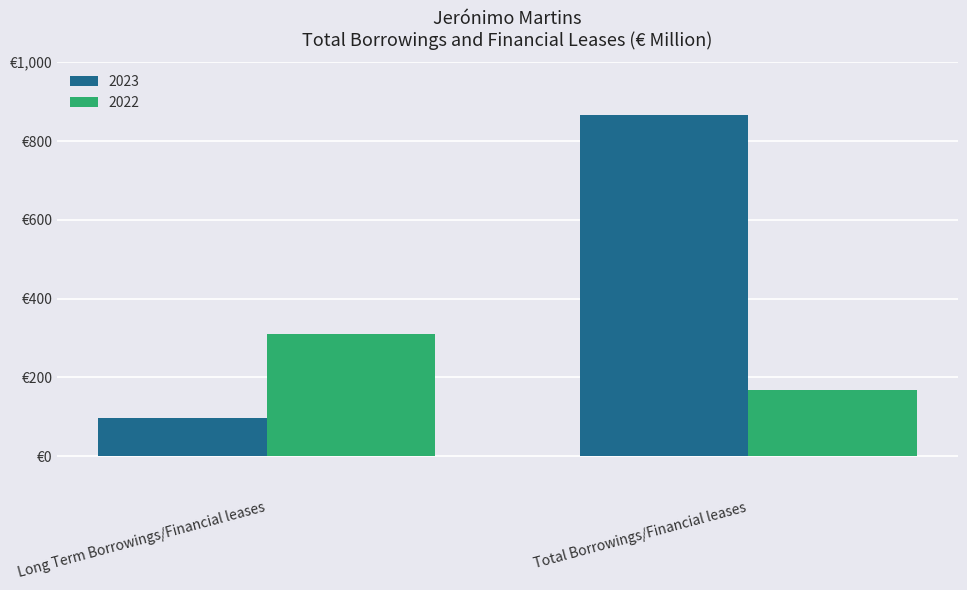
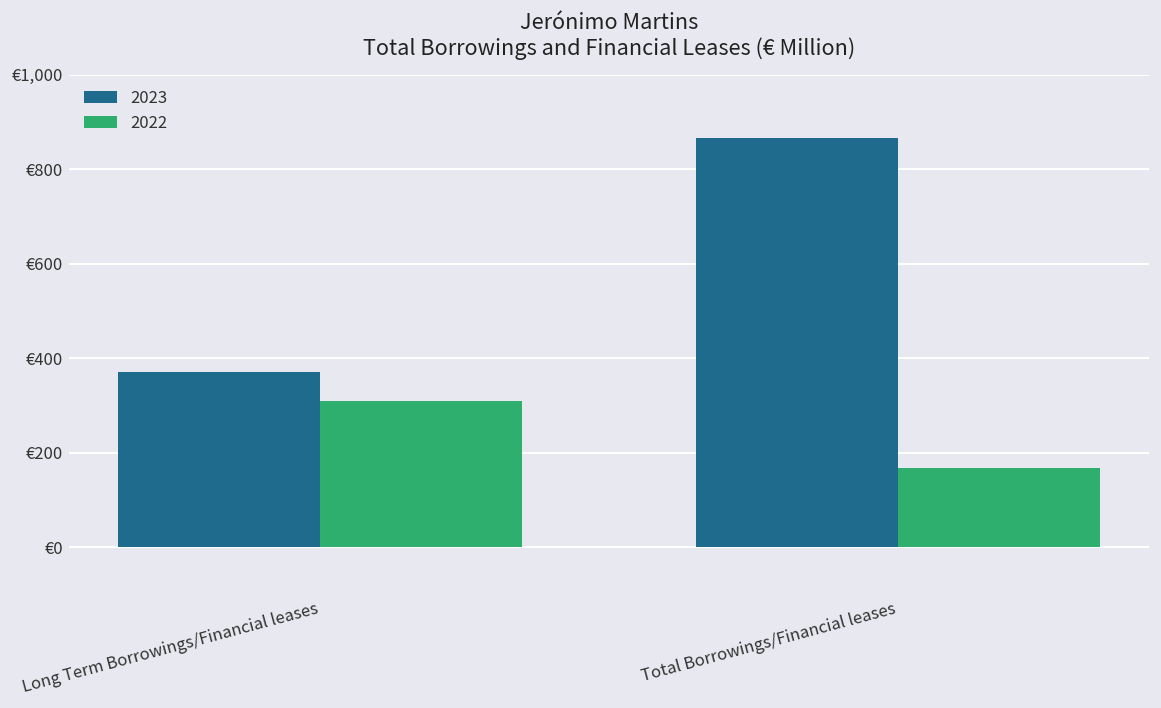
2023, Long Term Borrowings/Financial leases: €100 -> €370
